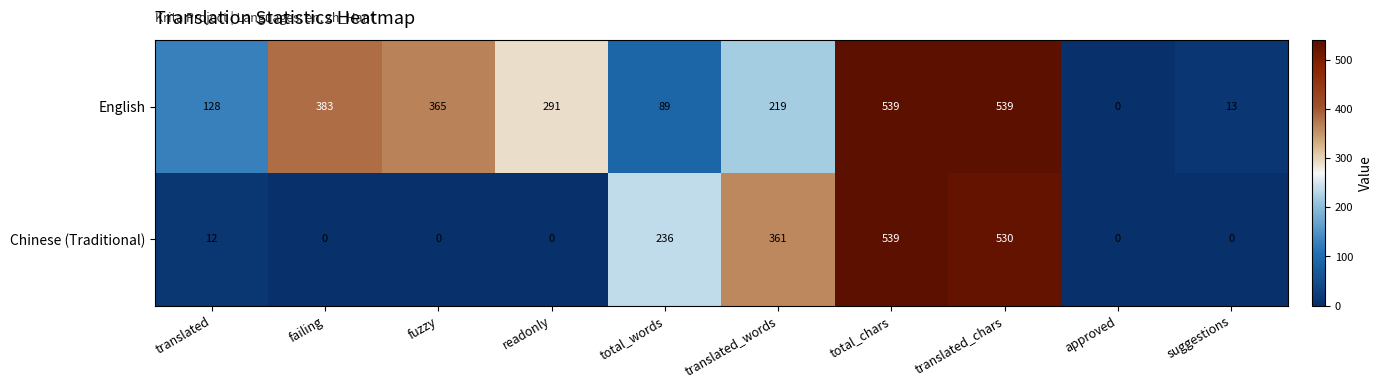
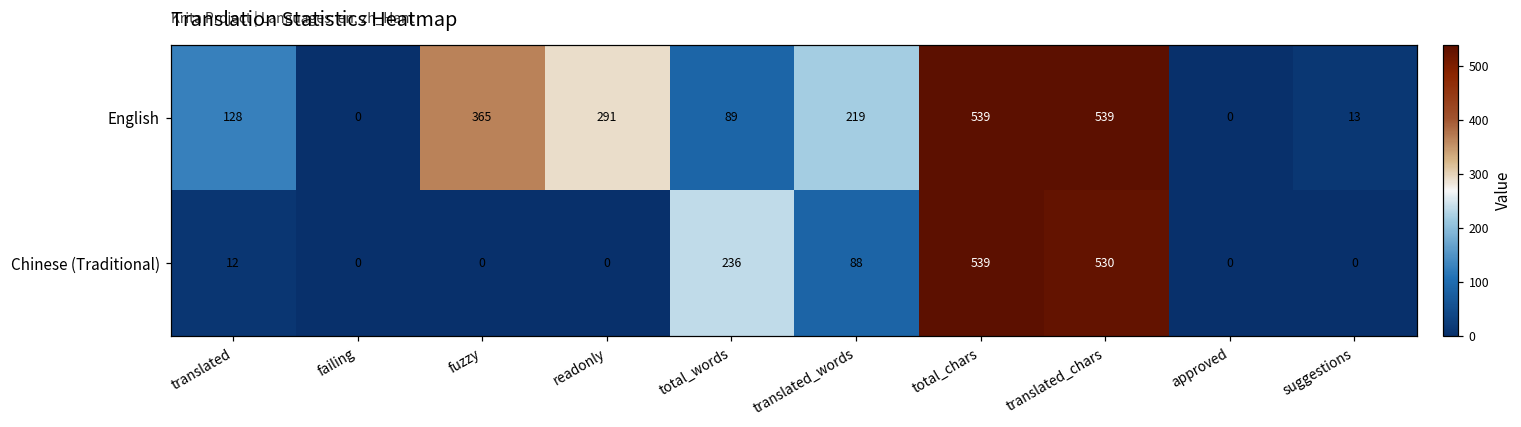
English, failing: 383 -> 0
Chinese (Traditional), translated_words: 361 -> 88
